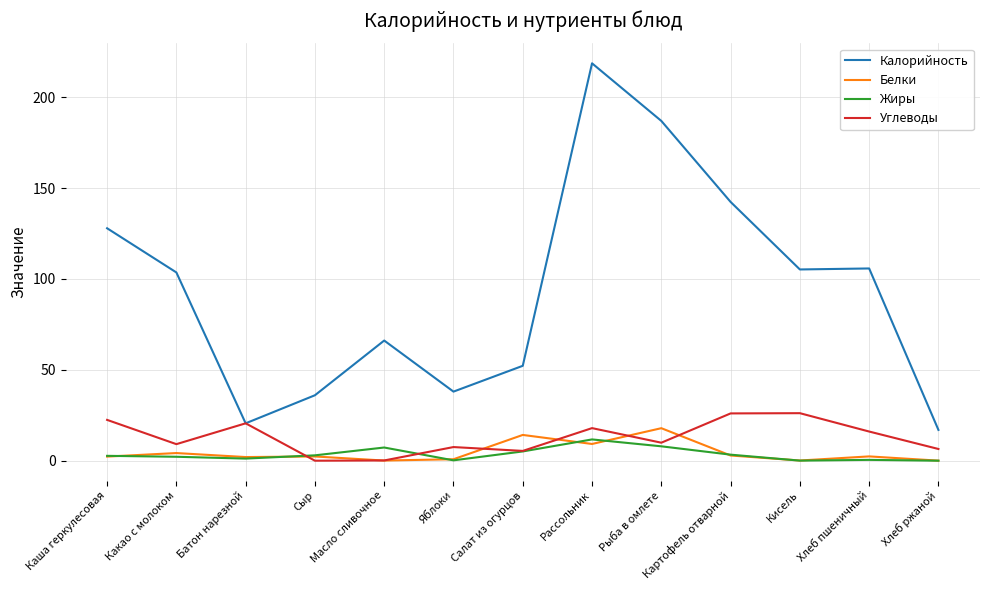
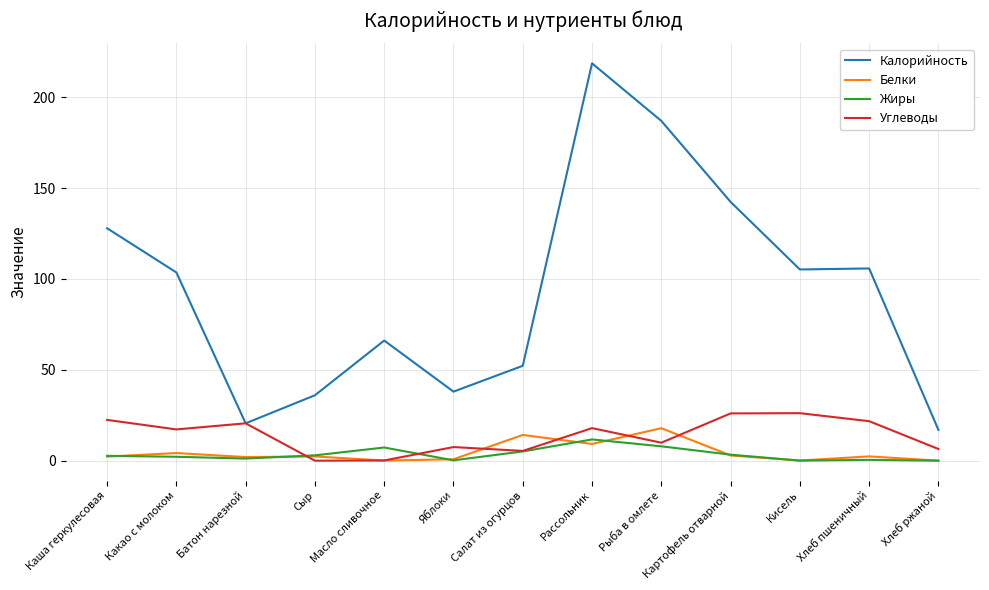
Углеводы, Какао с молоком: 9 -> 17
Углеводы, Хлеб пшеничный: 16 -> 22
